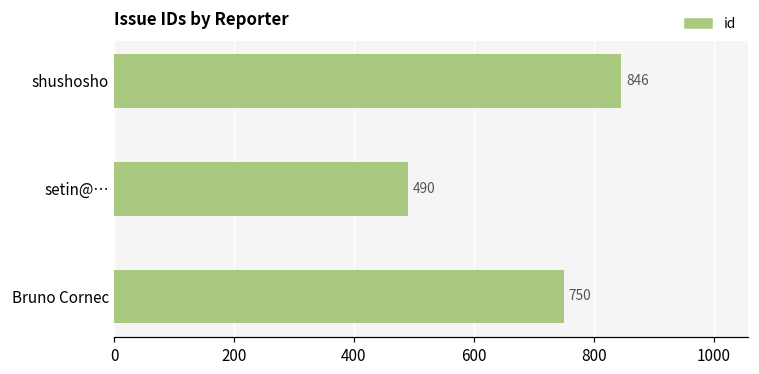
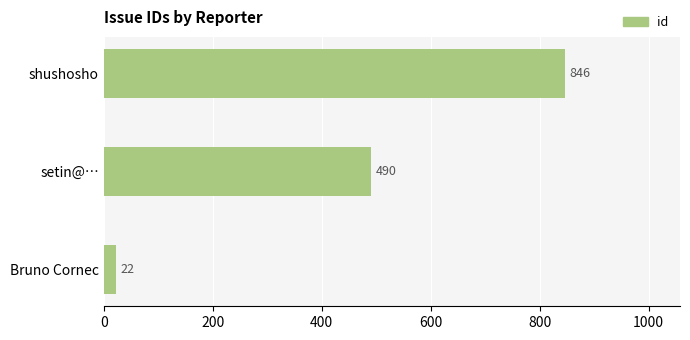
Bruno Cornec: 750 -> 22
